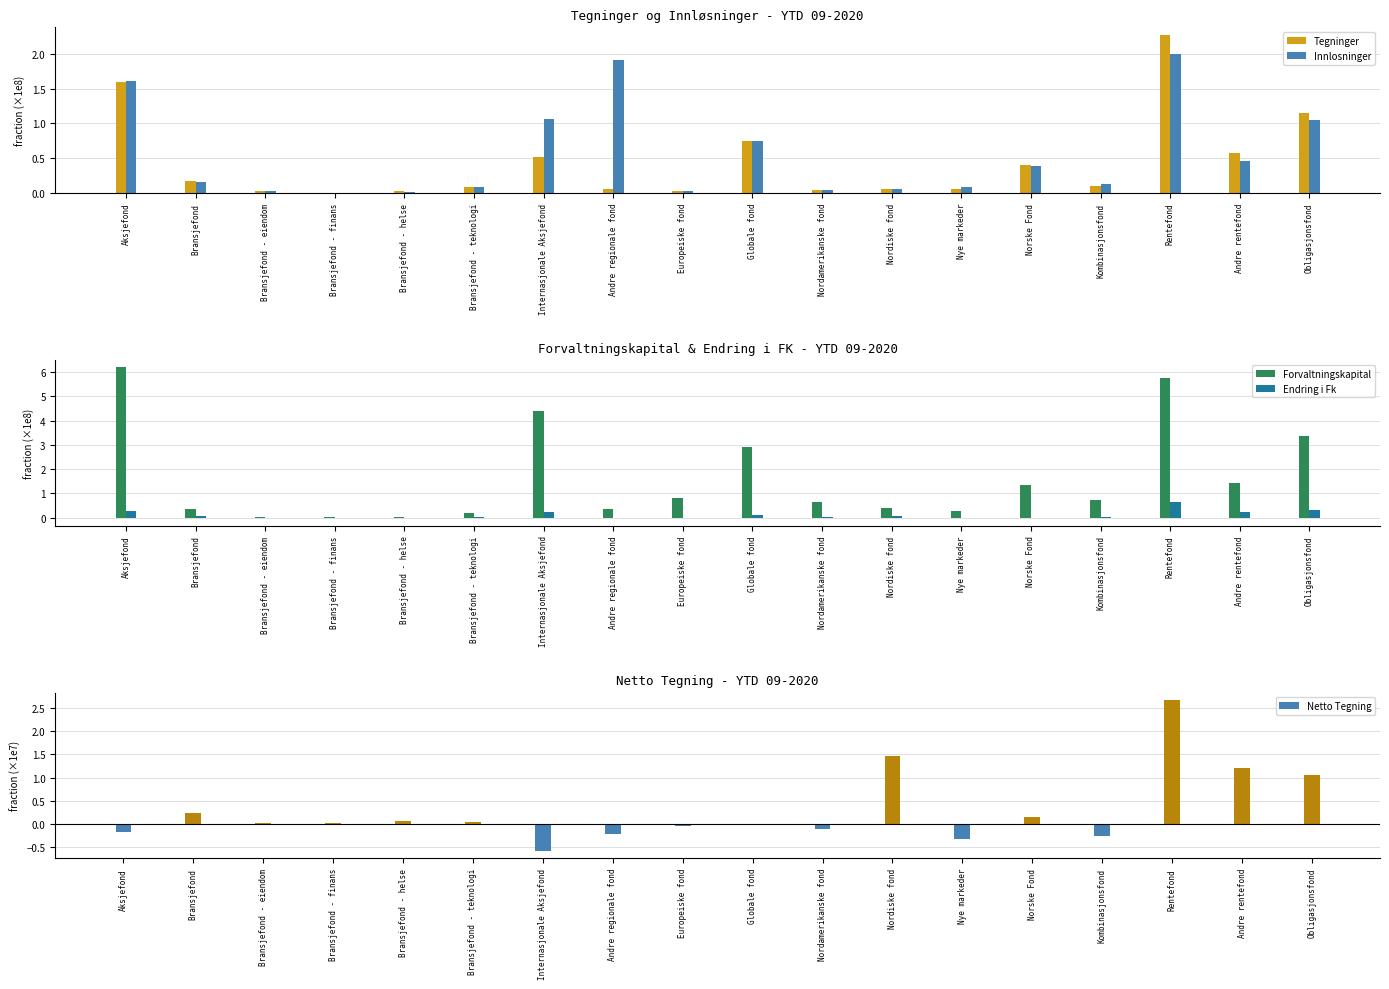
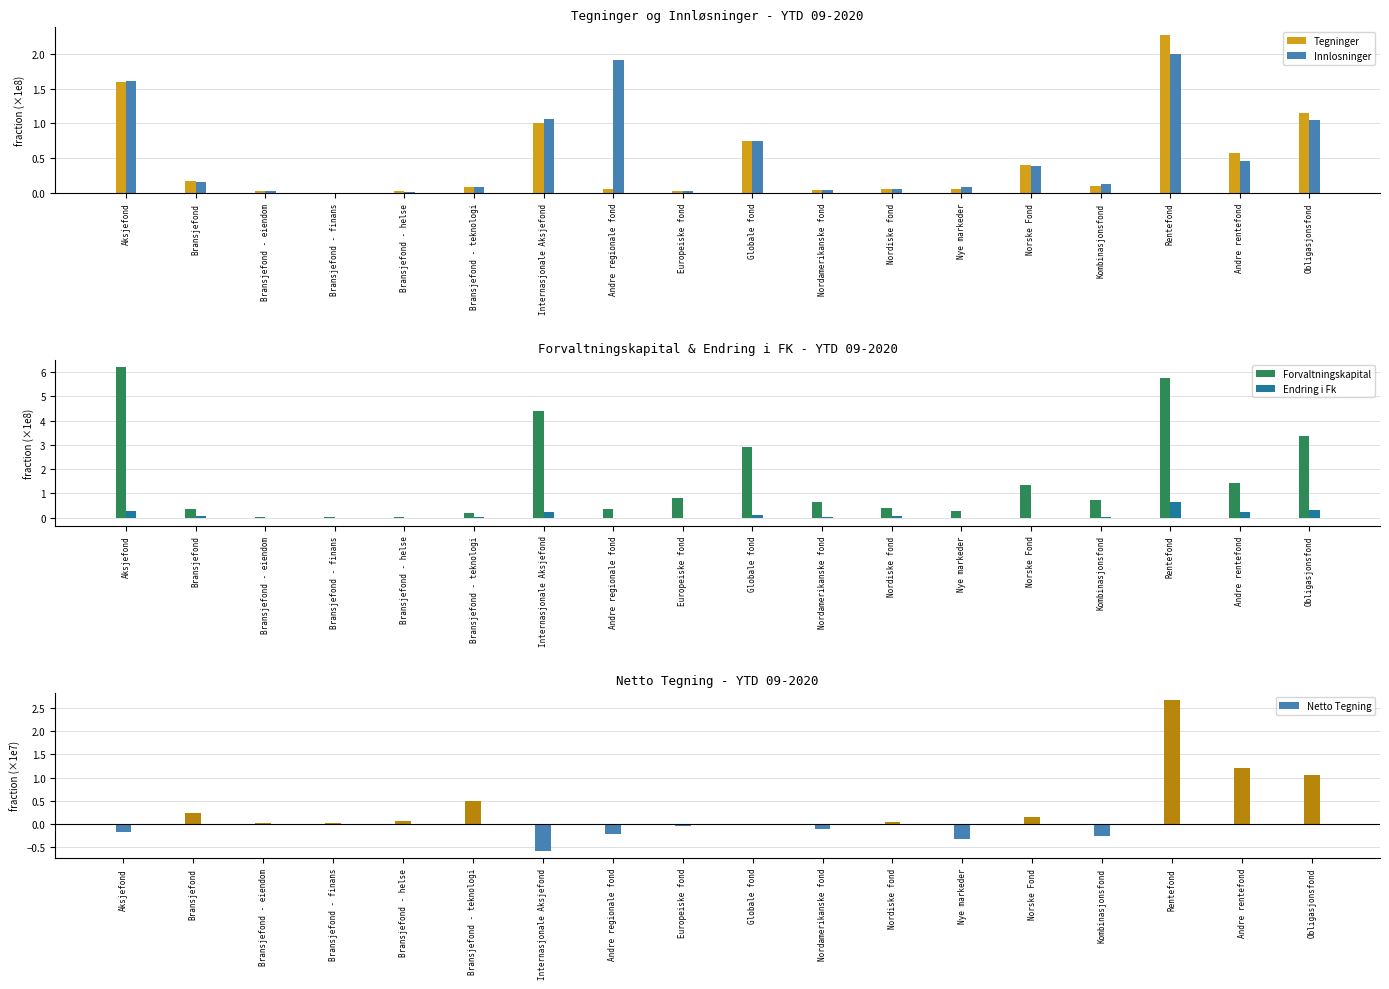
Tegninger og Innløsninger - YTD 09-2020, Tegninger, Internasjonale Aksjefond: 0.5 -> 1.0
Netto Tegning - YTD 09-2020, Bransjefond - teknologi: 0.0 -> 0.5
Netto Tegning - YTD 09-2020, Nordiske fond: 1.5 -> 0.0
